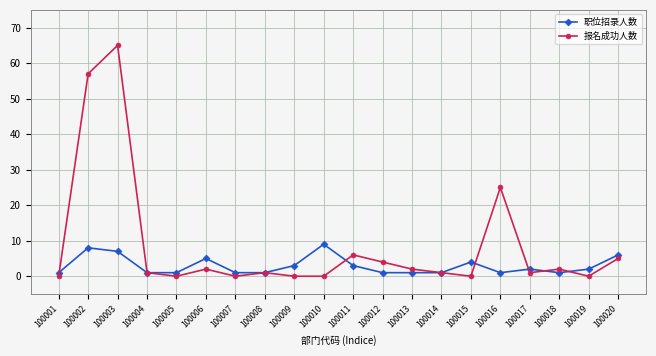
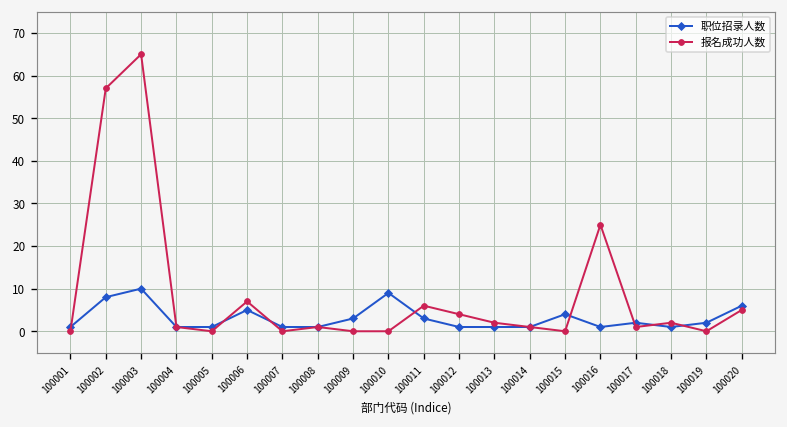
职位招录人数, 100003: 7 -> 10
报名成功人数, 100006: 2 -> 7
